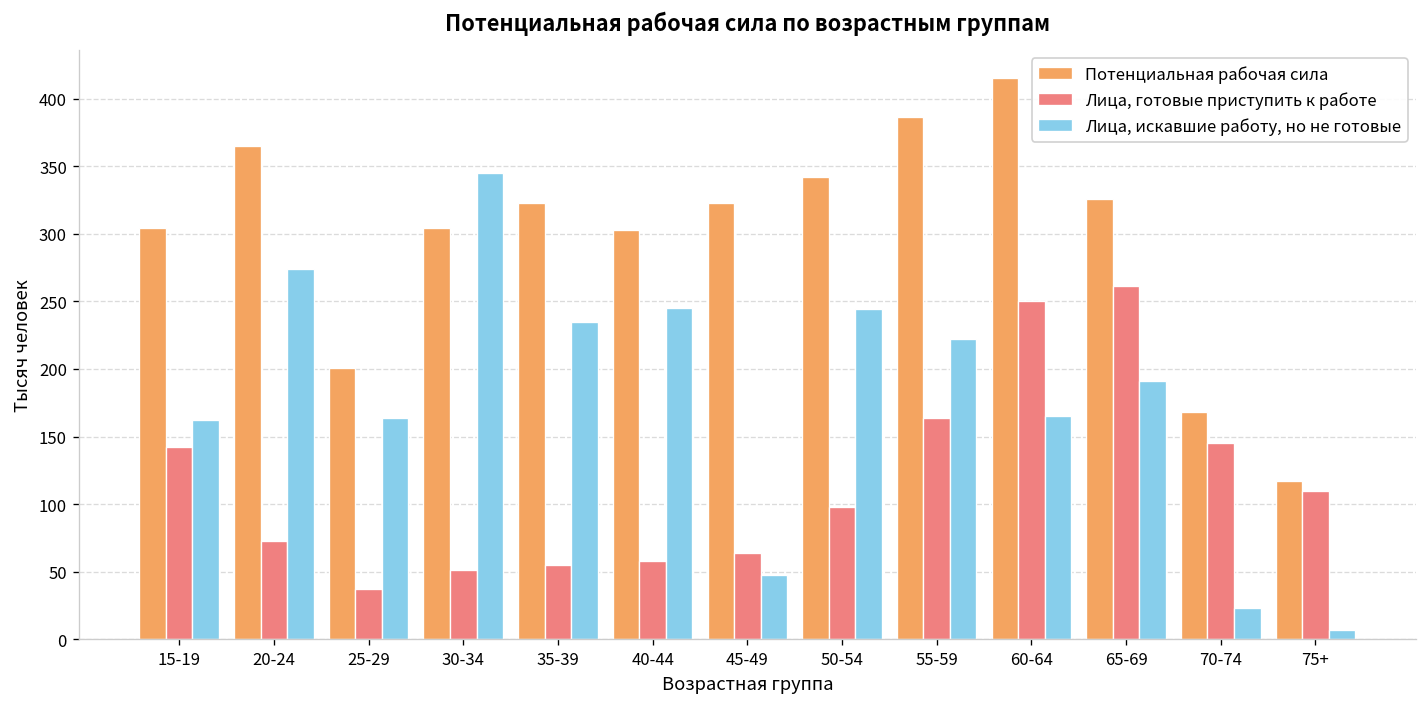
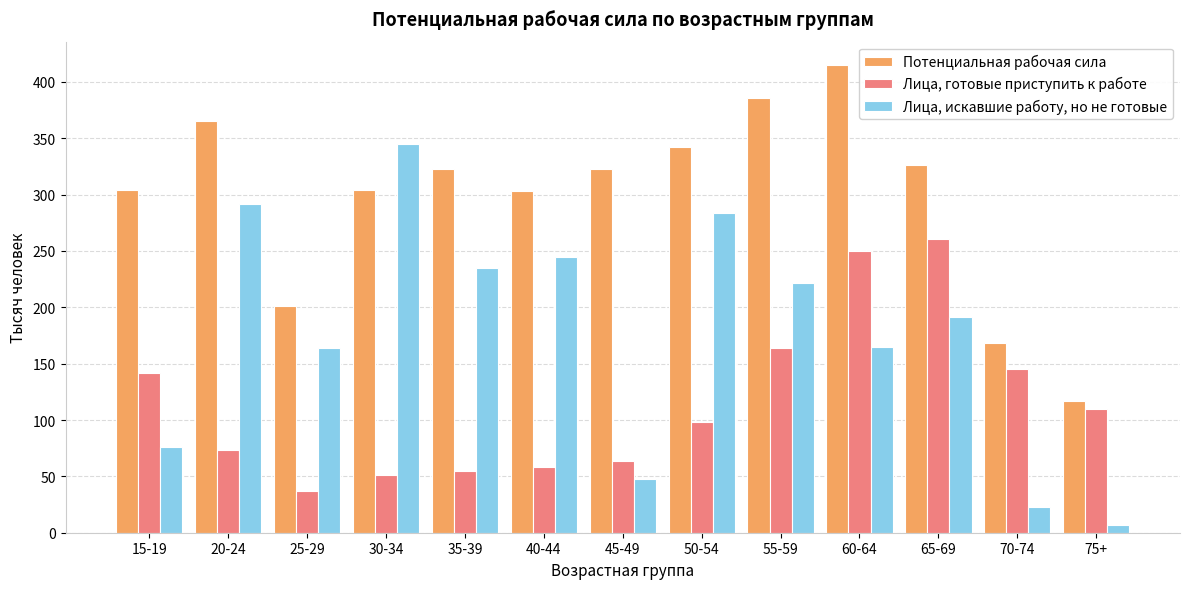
Лица, искавшие работу, но не готовые, 15-19: 162 -> 76
Лица, искавшие работу, но не готовые, 20-24: 274 -> 292
Лица, искавшие работу, но не готовые, 50-54: 244 -> 284
